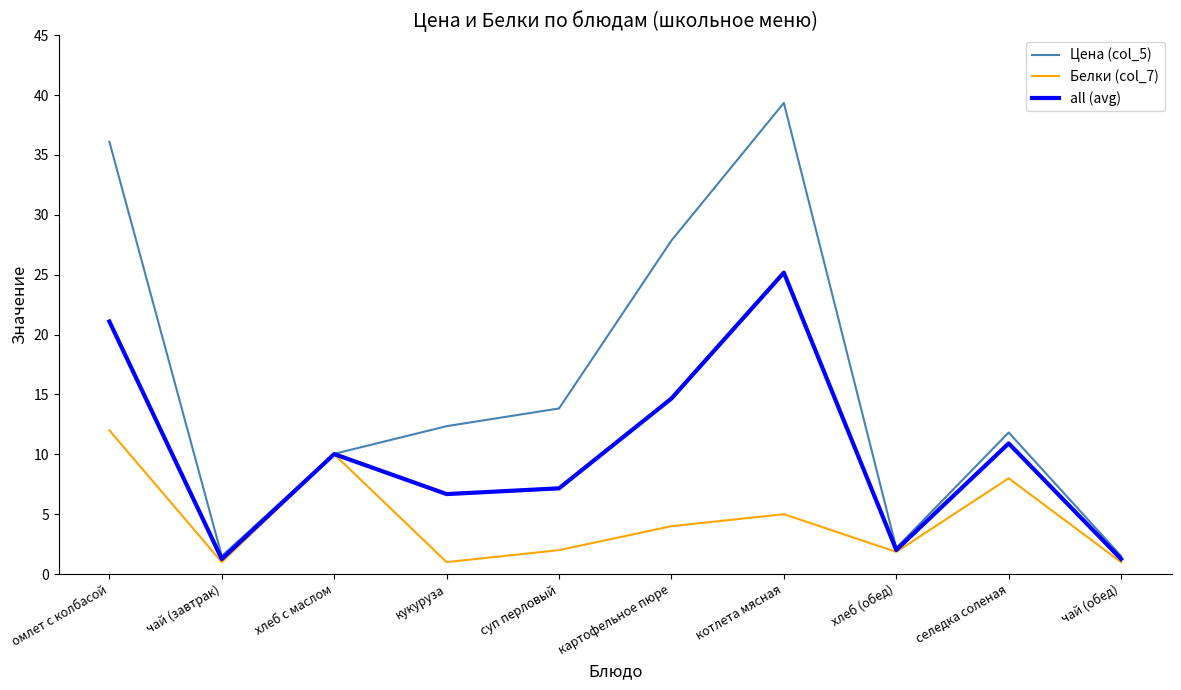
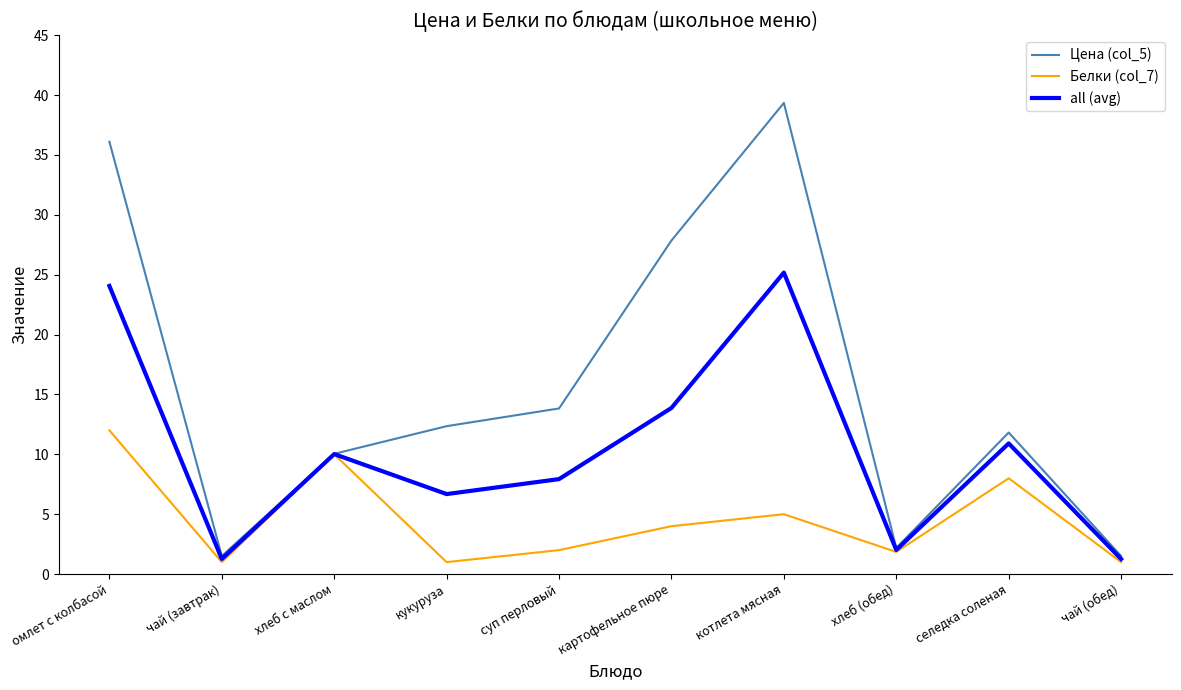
all (avg), омлет с колбасой: 21.1 -> 24.1
all (avg), суп перловый: 7.2 -> 7.9
all (avg), картофельное пюре: 14.7 -> 13.9
